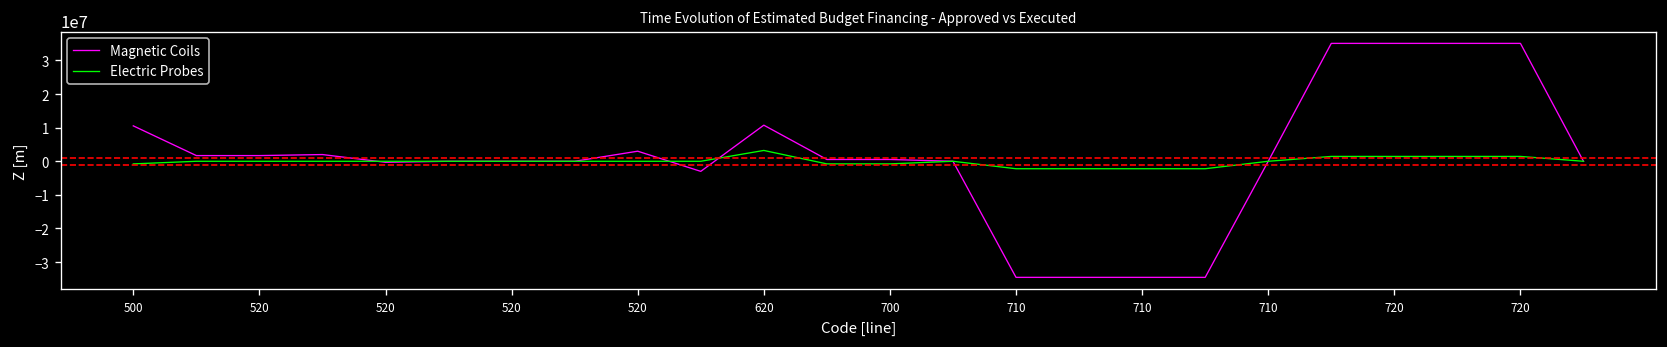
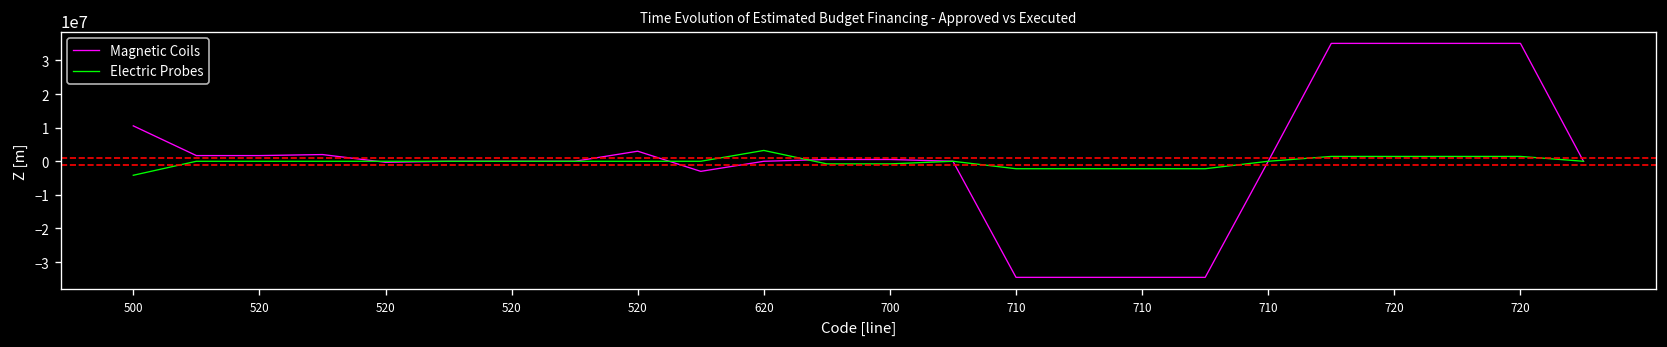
Electric Probes, 500: -1000000 -> -4000000
Magnetic Coils, 620: 11000000 -> 0
